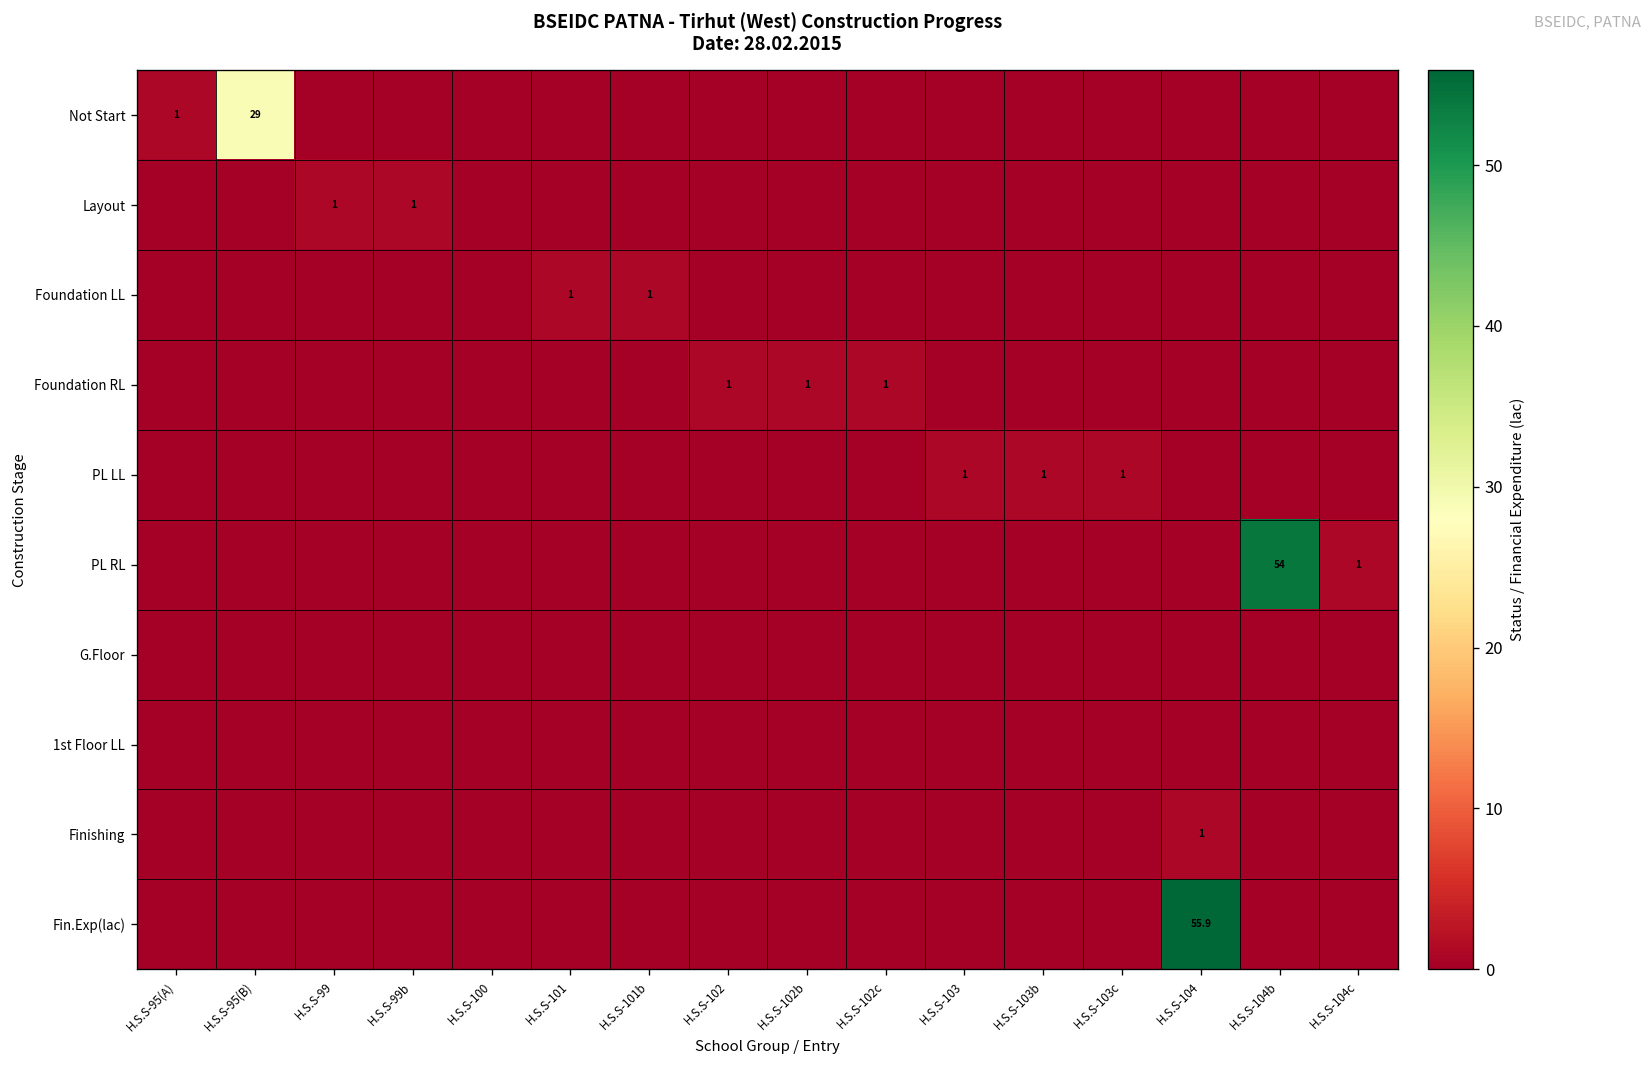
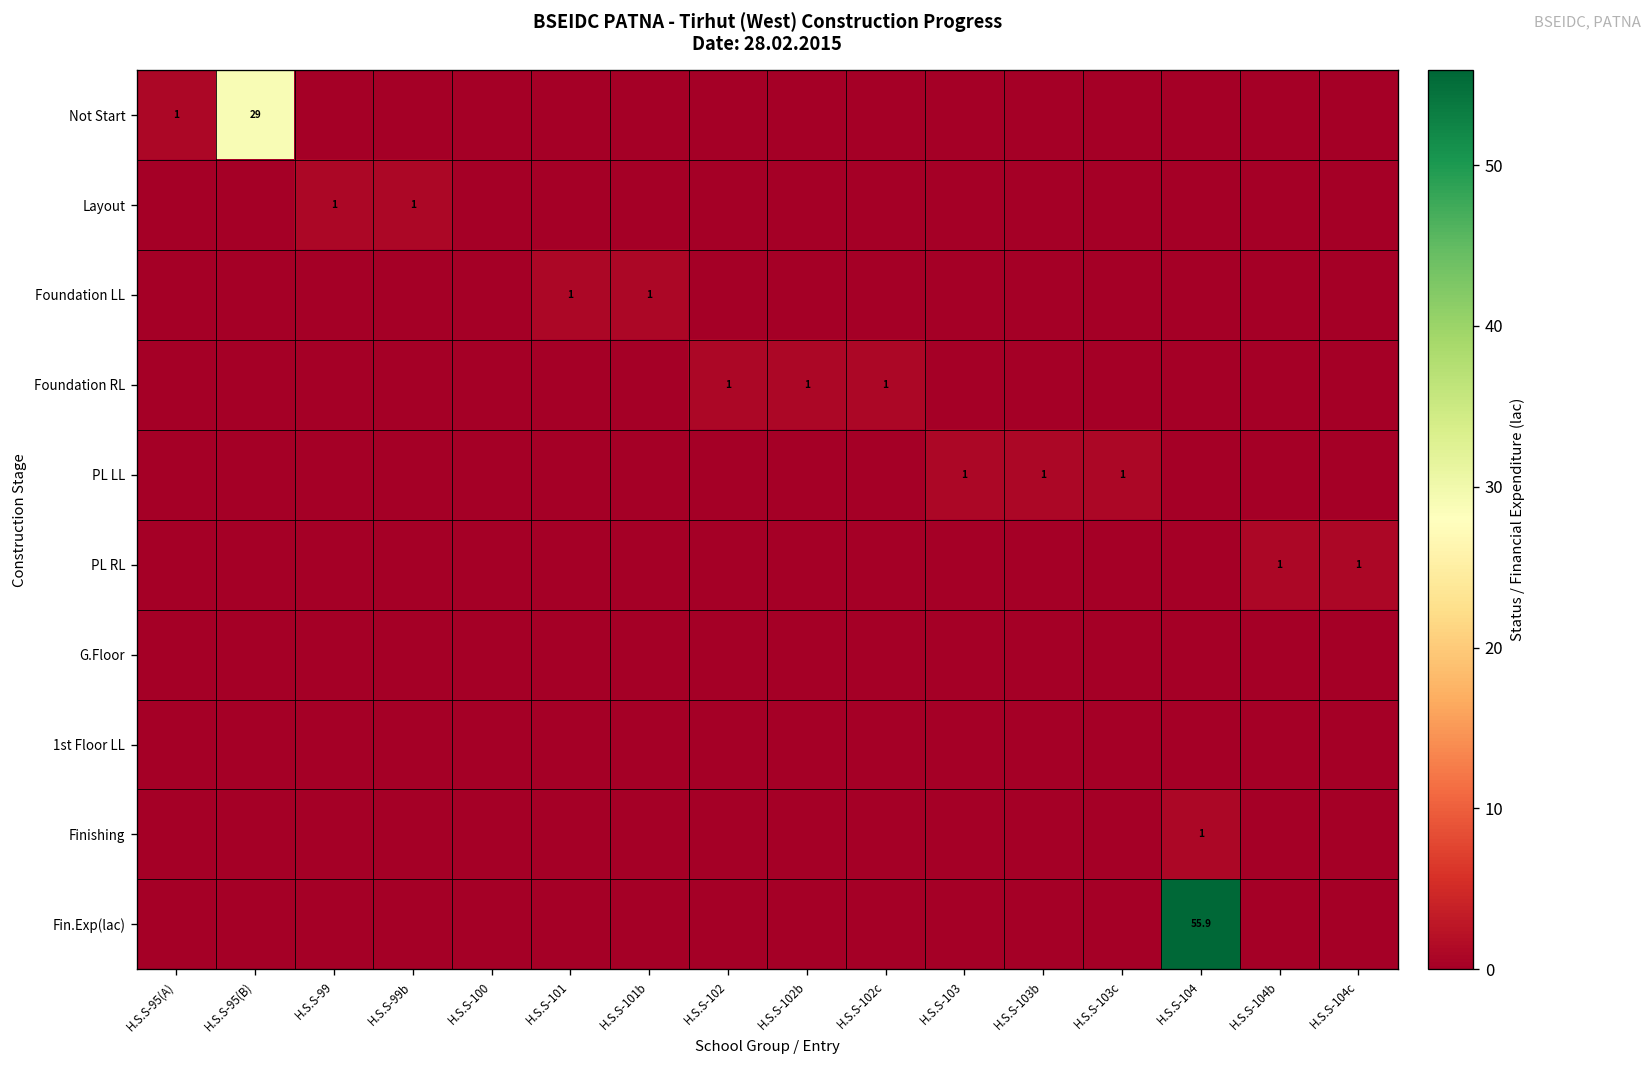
PL RL, H.S.S-104b: 54 -> 1
